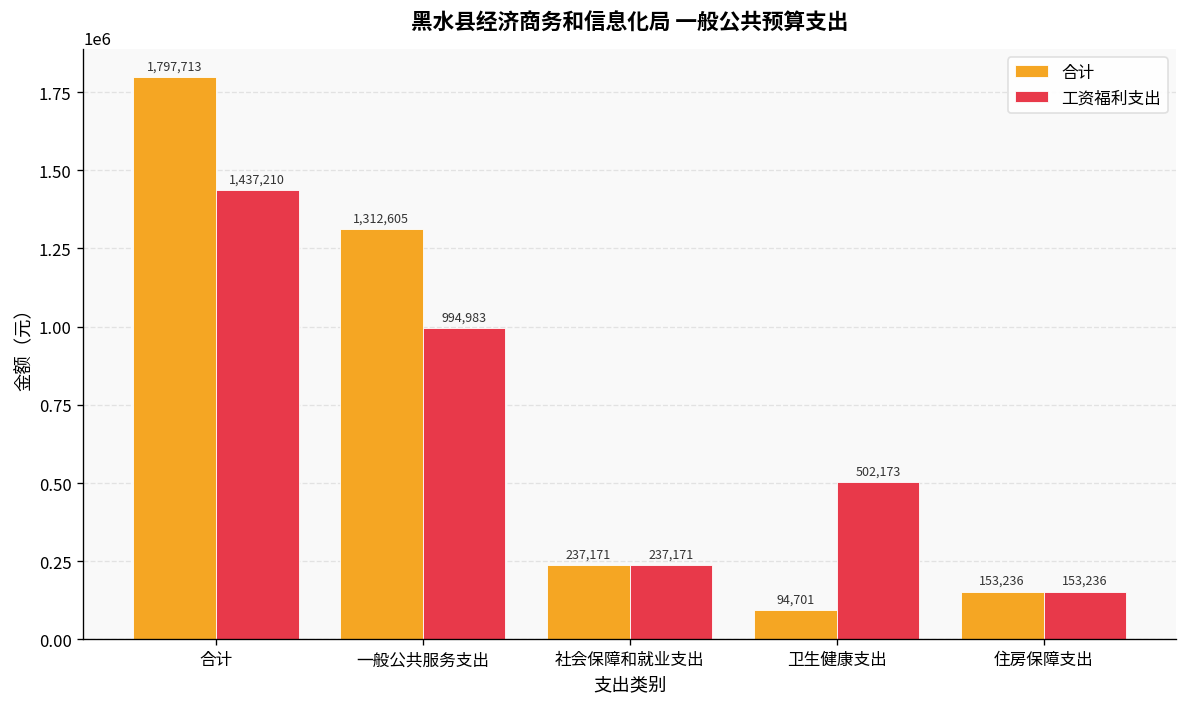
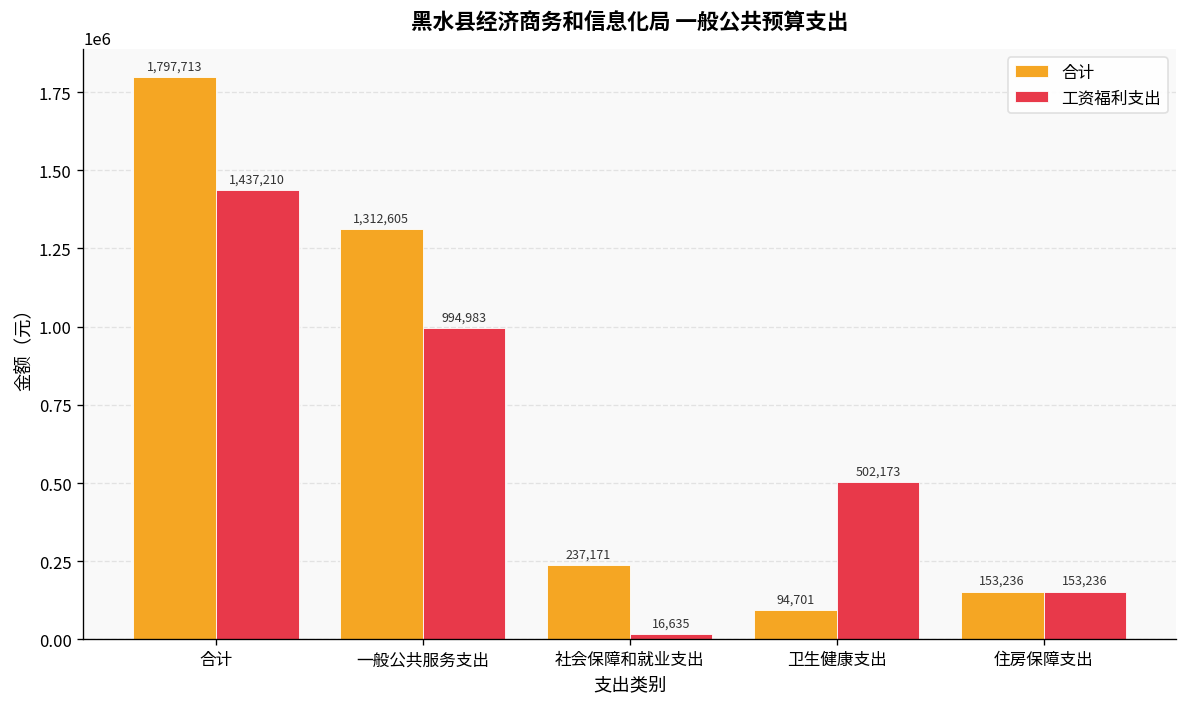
工资福利支出, 社会保障和就业支出: 237,171 -> 16,635
